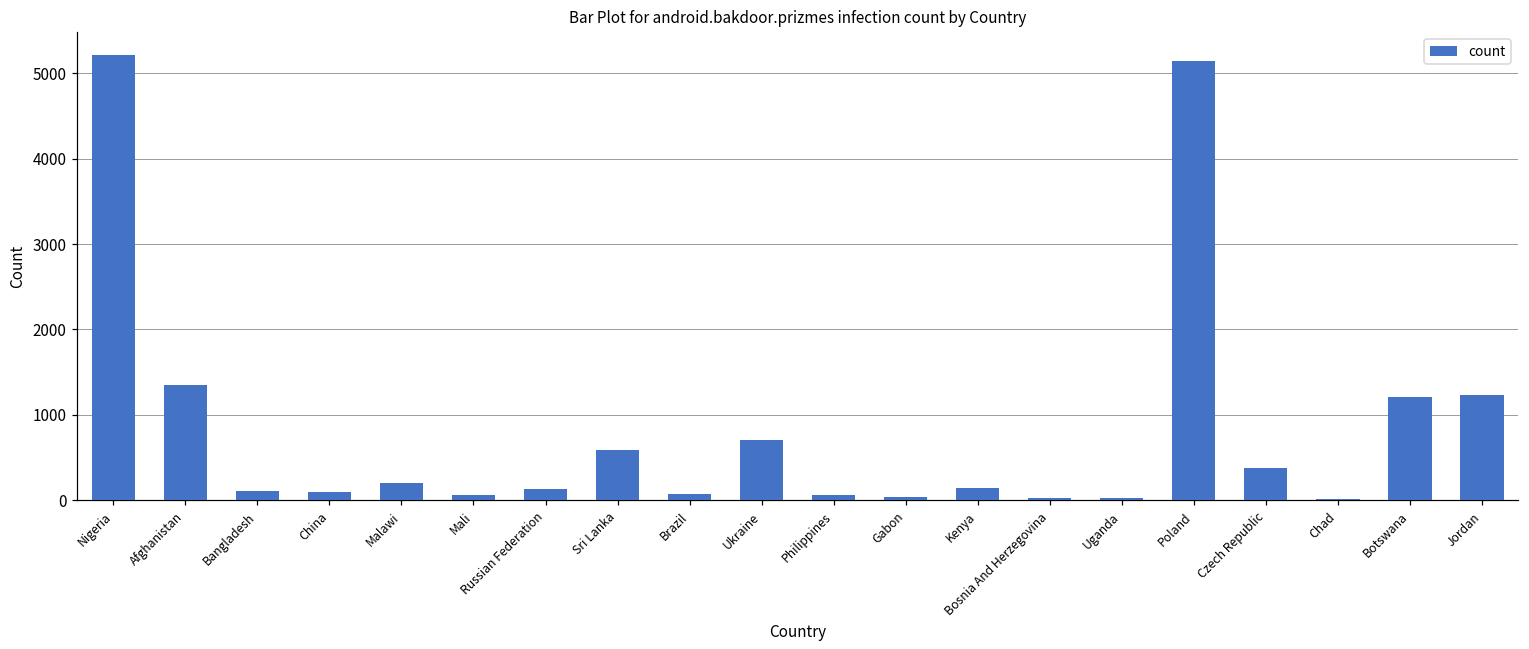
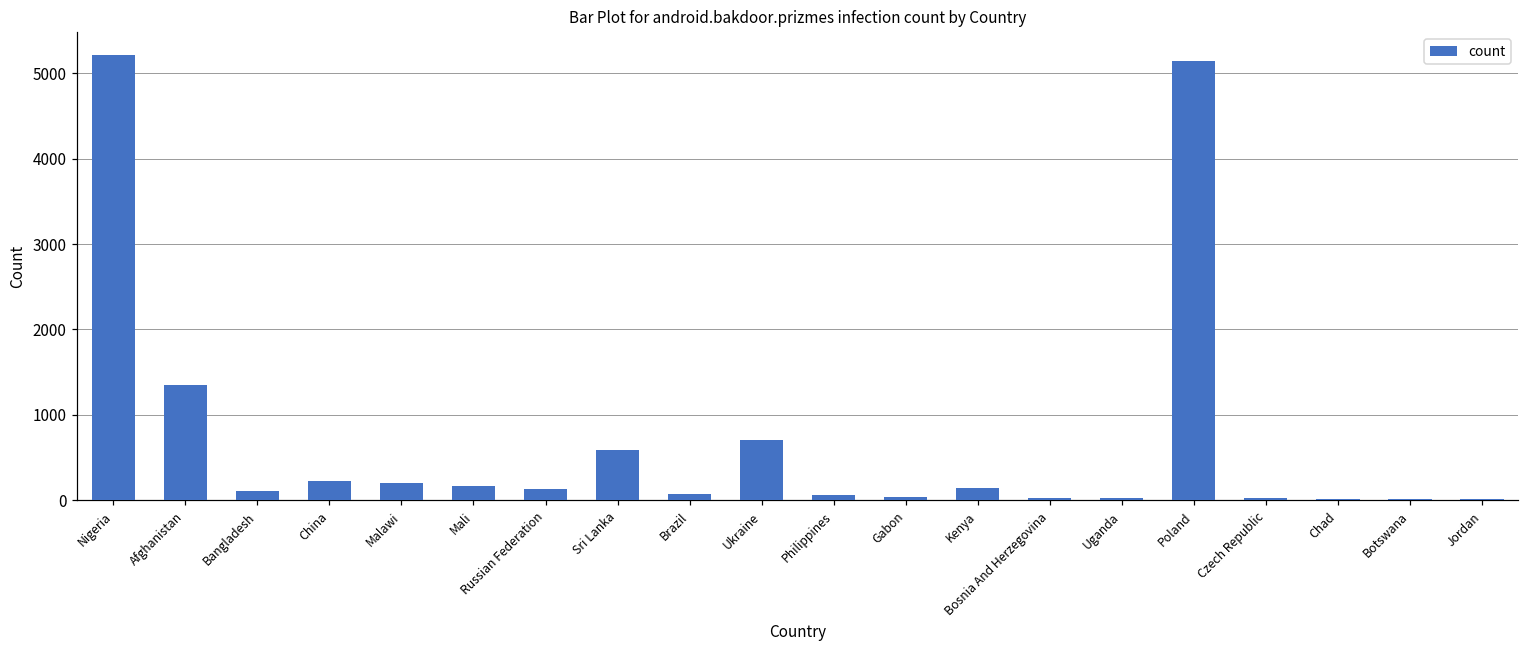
China: 100 -> 200
Mali: 100 -> 200
Czech Republic: 400 -> 0
Botswana: 1200 -> 0
Jordan: 1200 -> 0
